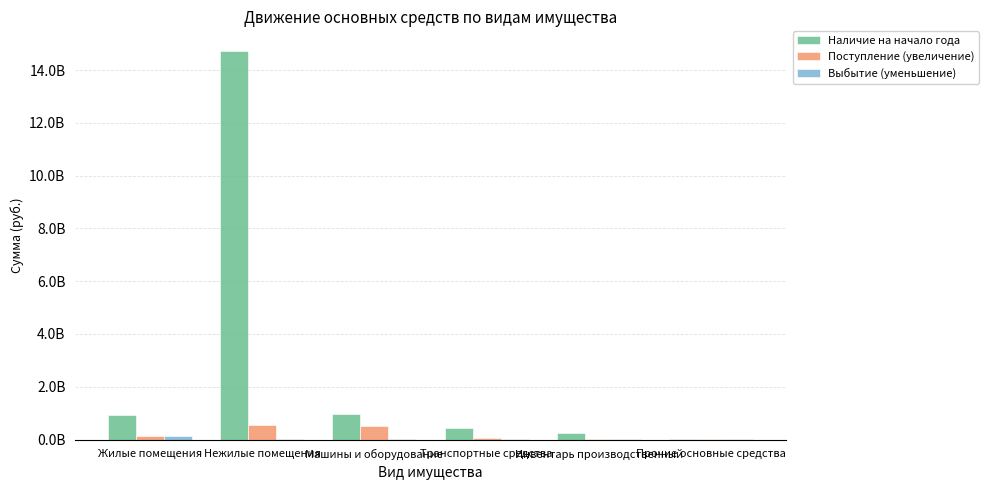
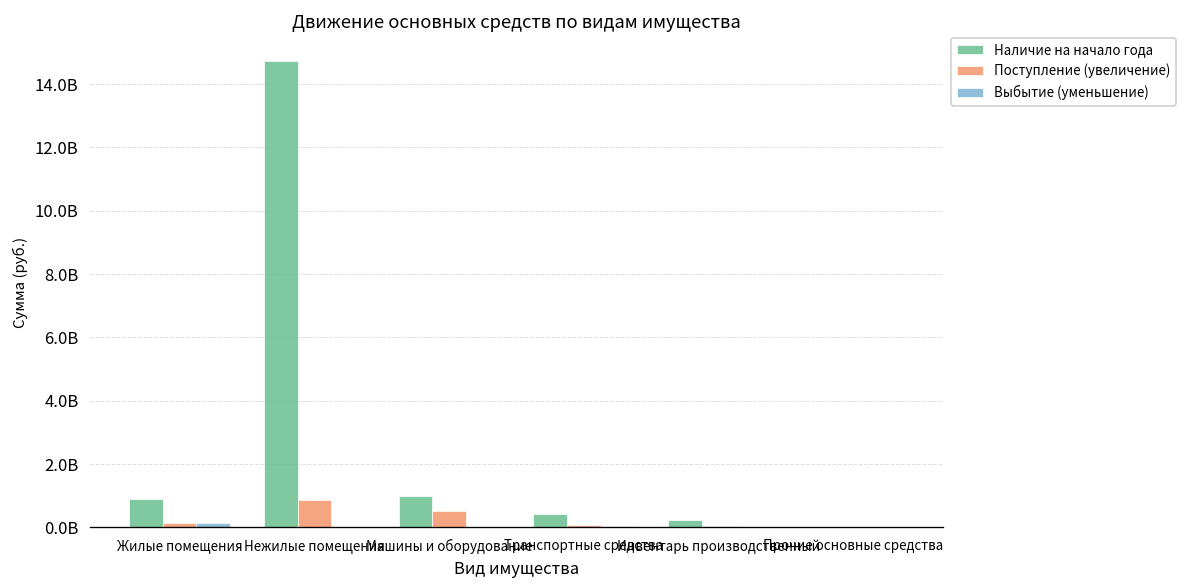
Поступление (увеличение), Нежилые помещения: 500000000 -> 900000000
